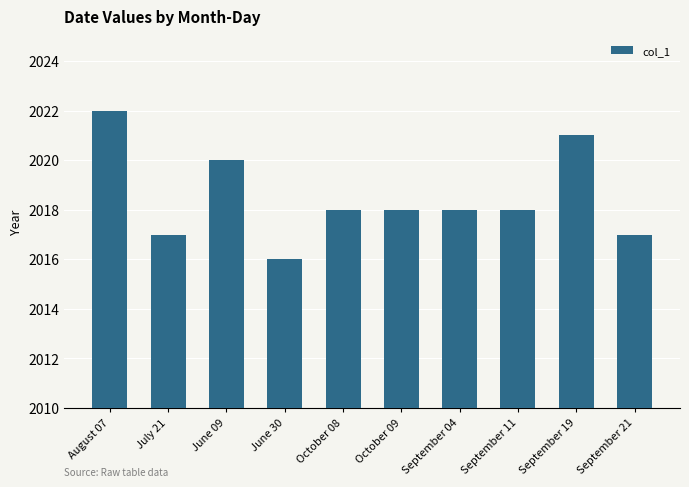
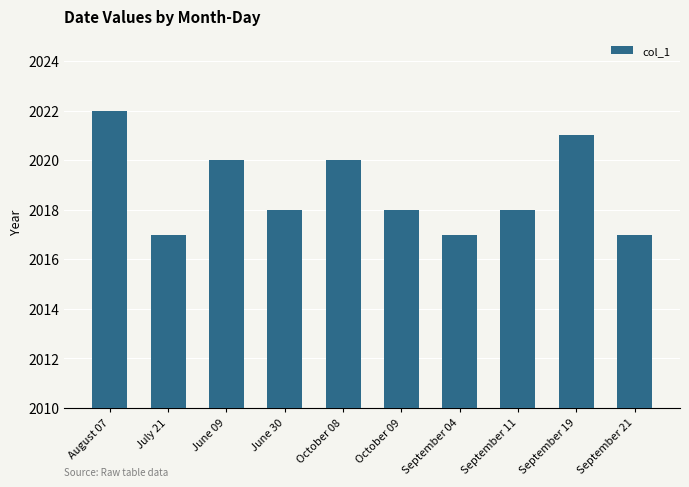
June 30: 2016 -> 2018
October 08: 2018 -> 2020
September 04: 2018 -> 2017
